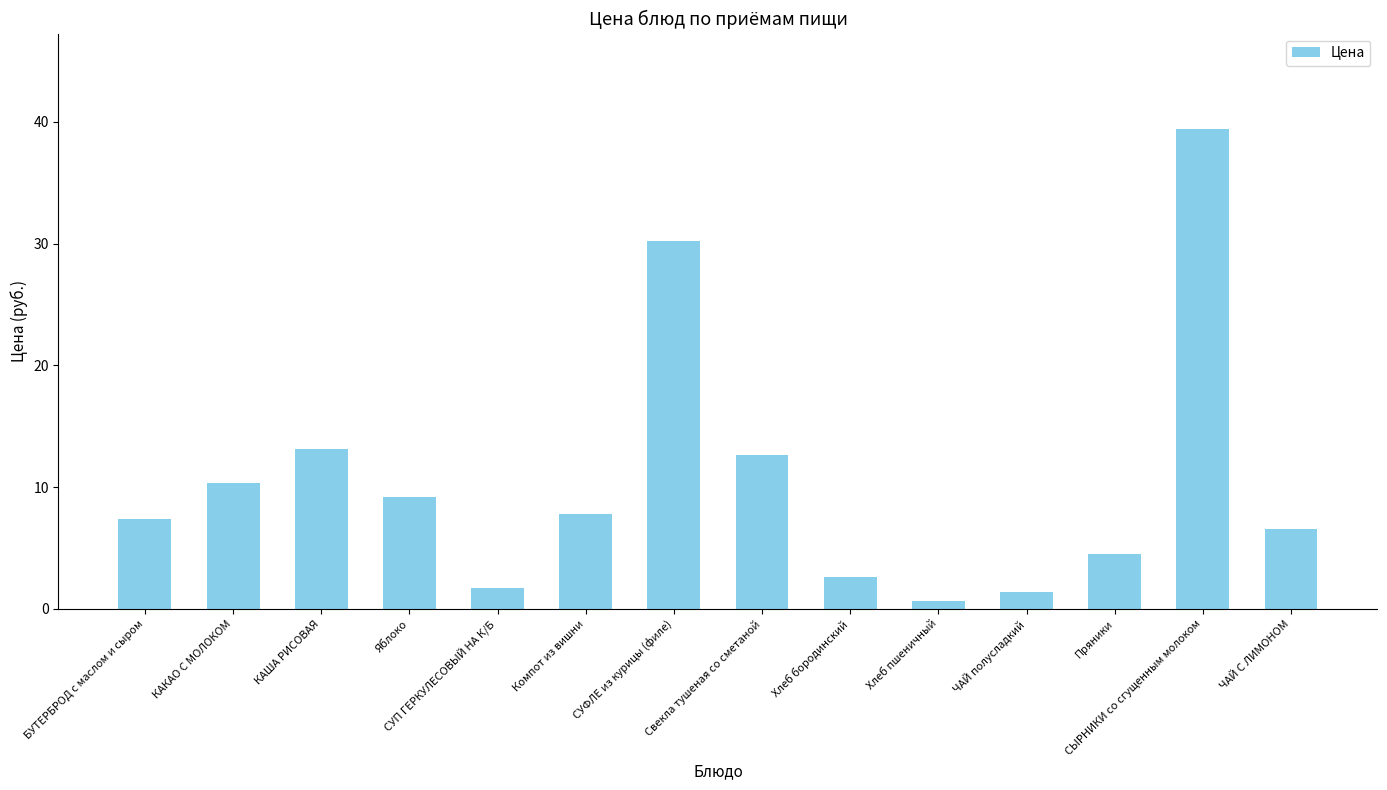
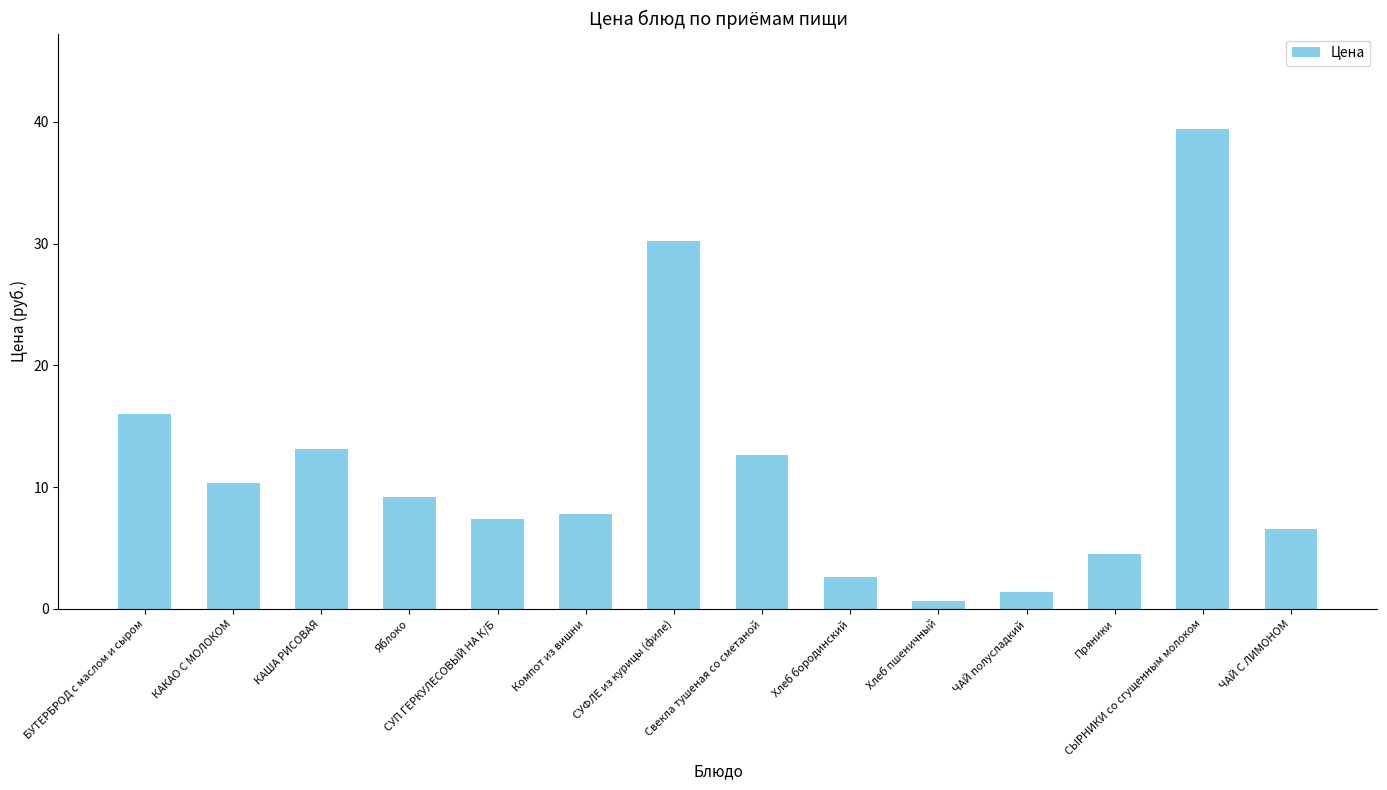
БУТЕРБРОД с маслом и сыром: 7.4 -> 16.1
СУП ГЕРКУЛЕСОВЫЙ НА К/Б: 1.8 -> 7.4
